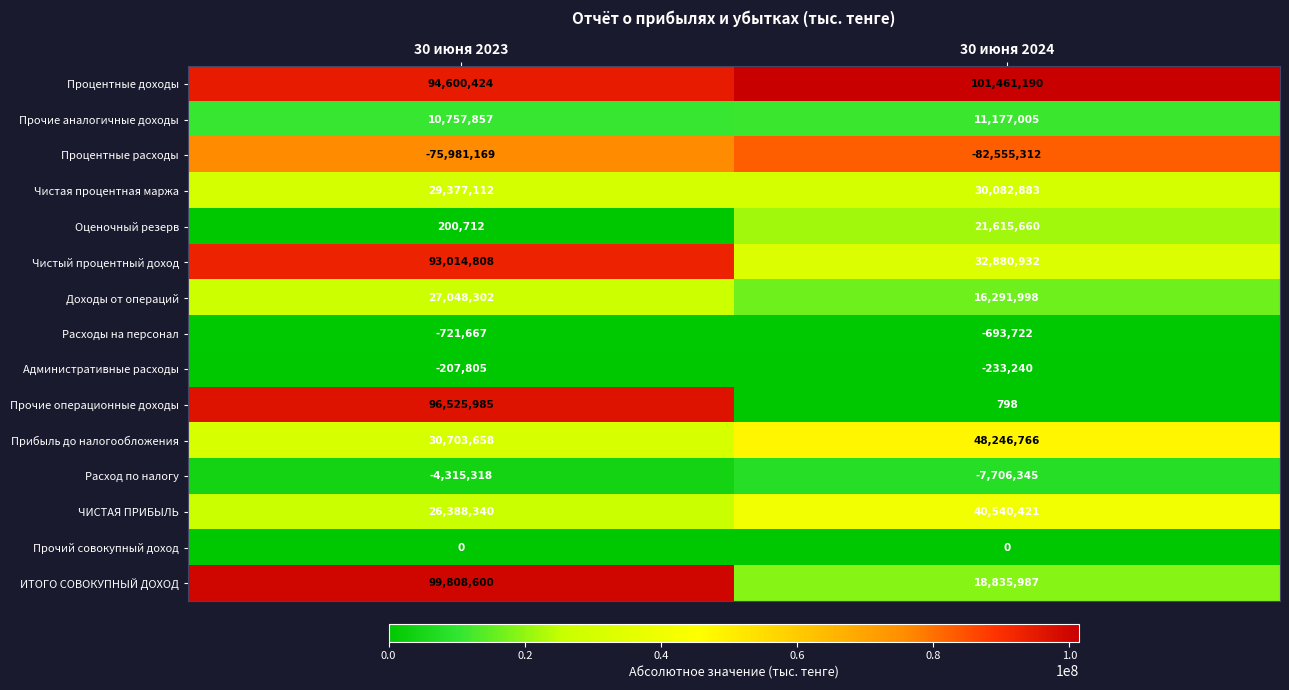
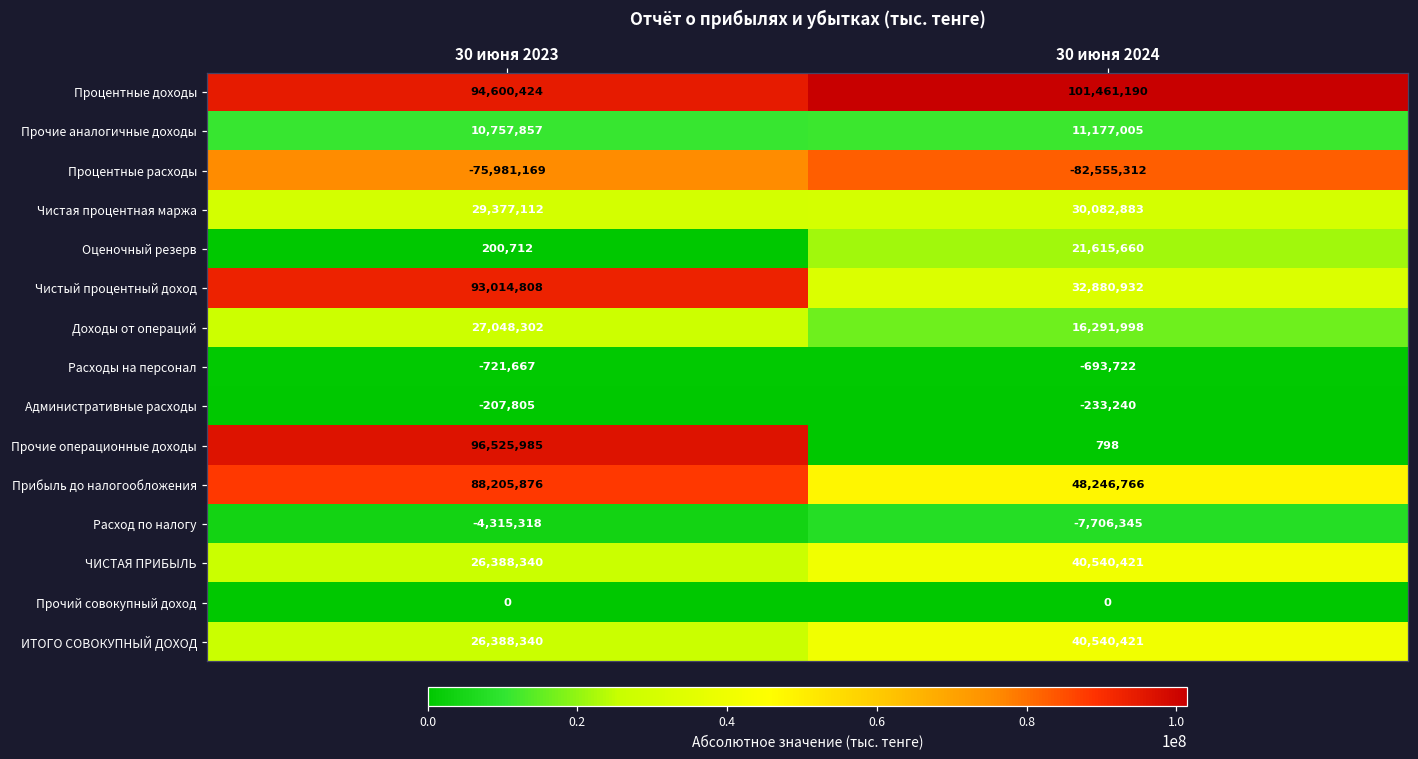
Прибыль до налогообложения, 30 июня 2023: 30,703,658 -> 88,205,876
ИТОГО СОВОКУПНЫЙ ДОХОД, 30 июня 2023: 99,808,600 -> 26,388,340
ИТОГО СОВОКУПНЫЙ ДОХОД, 30 июня 2024: 18,835,987 -> 40,540,421
